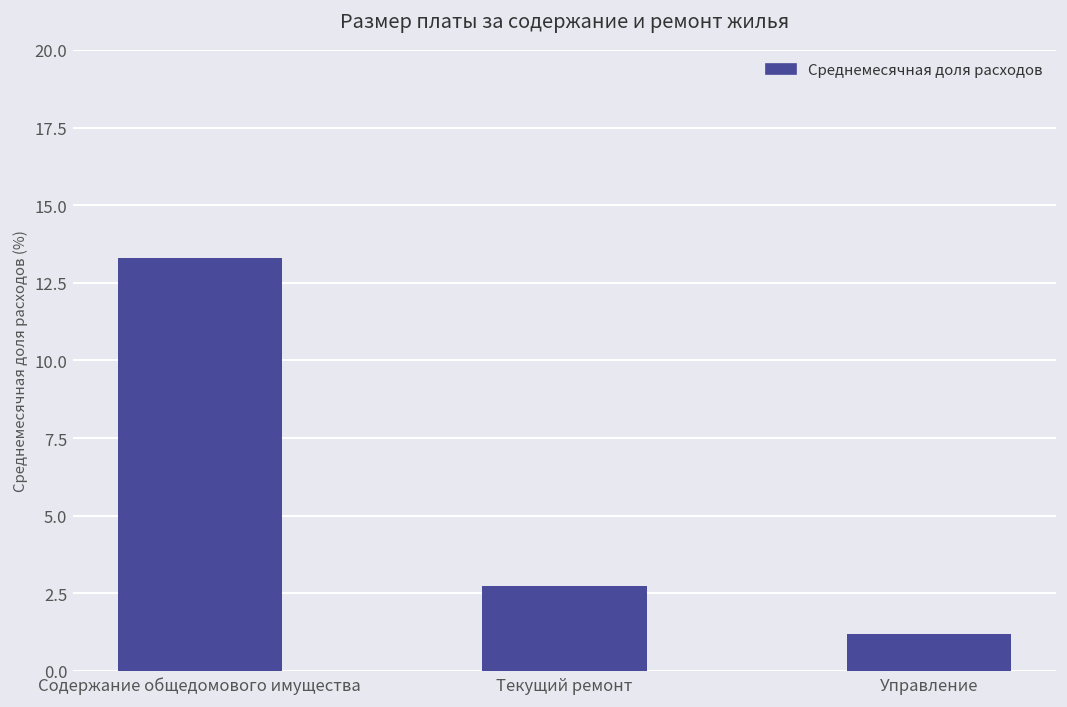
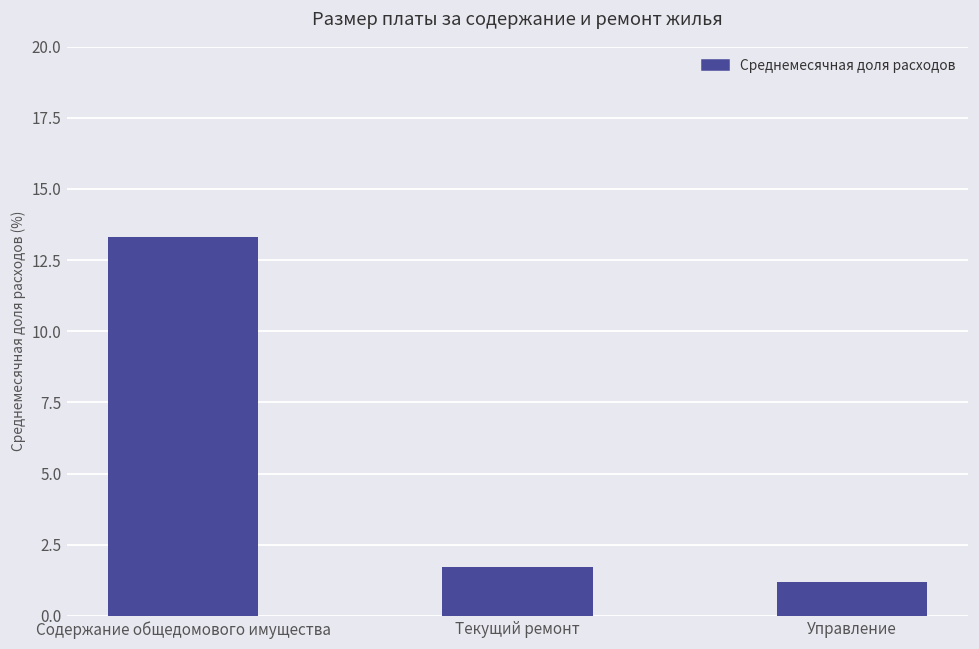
Текущий ремонт: 2.7 -> 1.7
